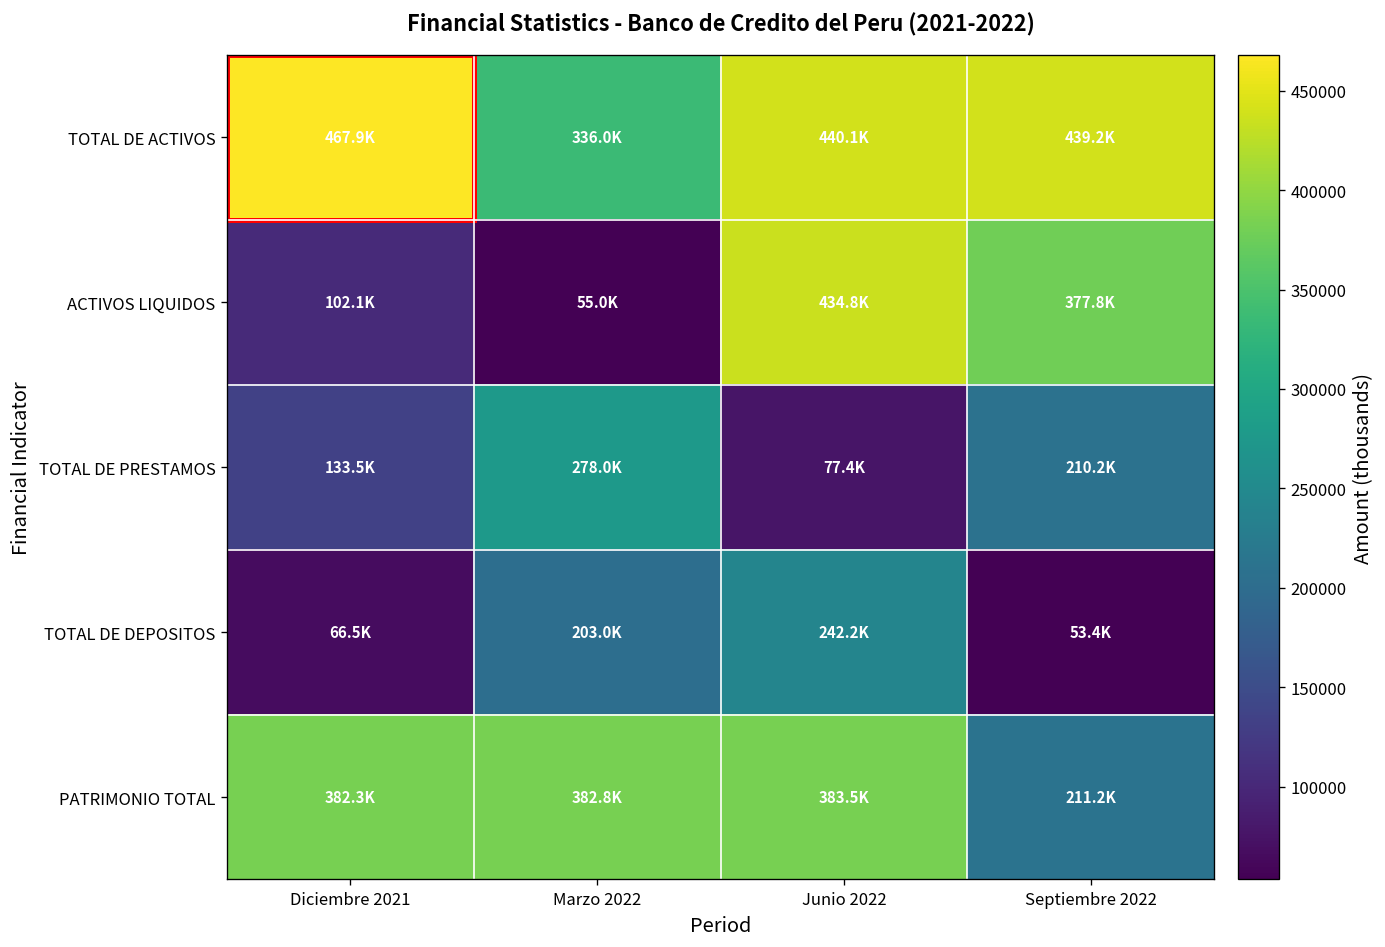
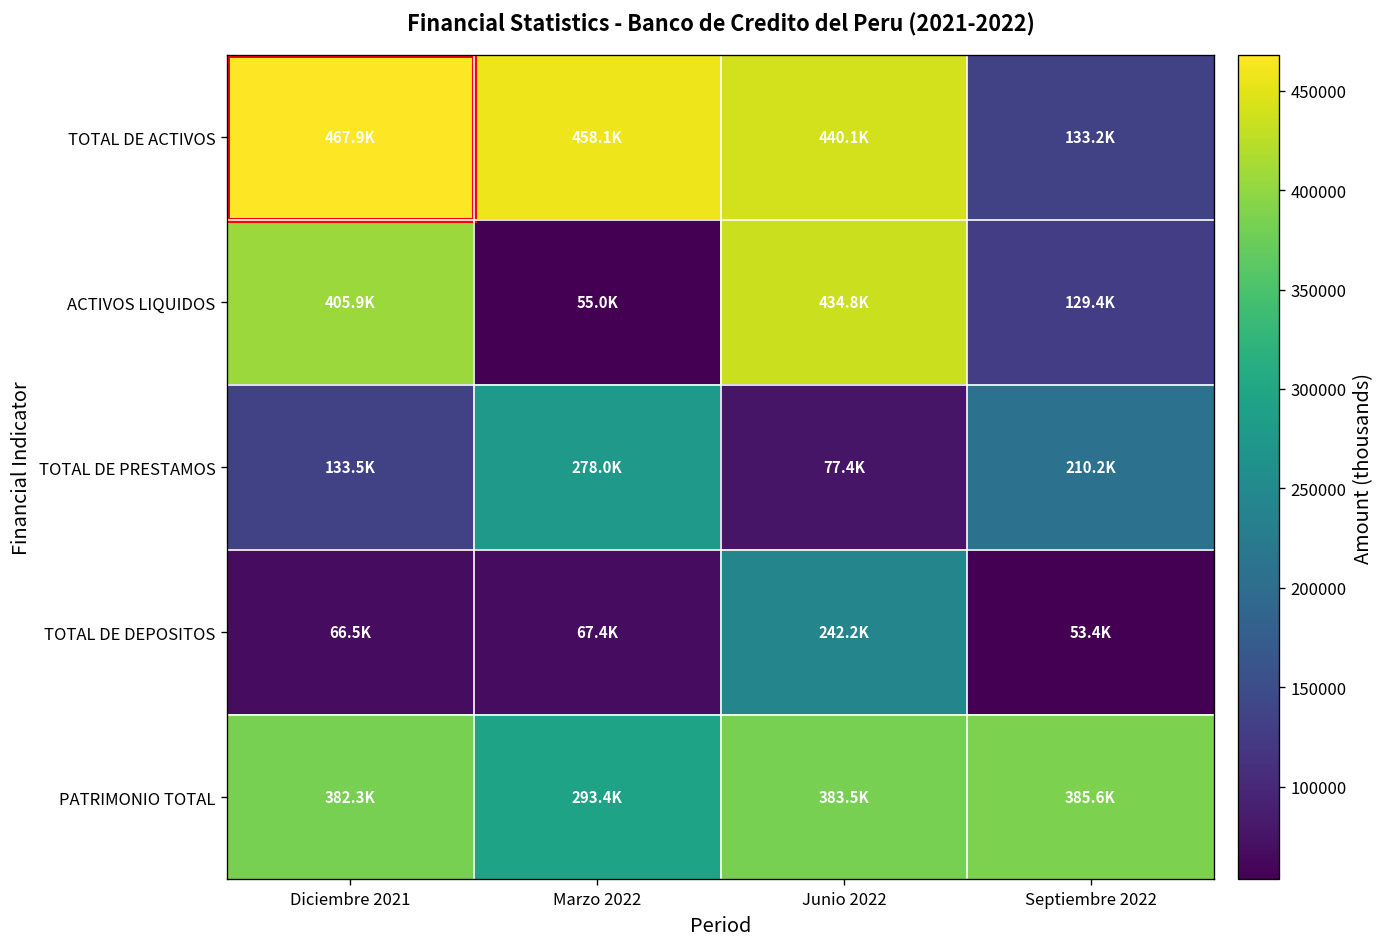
TOTAL DE ACTIVOS, Marzo 2022: 336.0K -> 458.1K
TOTAL DE ACTIVOS, Septiembre 2022: 439.2K -> 133.2K
ACTIVOS LIQUIDOS, Diciembre 2021: 102.1K -> 405.9K
ACTIVOS LIQUIDOS, Septiembre 2022: 377.8K -> 129.4K
TOTAL DE DEPOSITOS, Marzo 2022: 203.0K -> 67.4K
PATRIMONIO TOTAL, Marzo 2022: 382.8K -> 293.4K
PATRIMONIO TOTAL, Septiembre 2022: 211.2K -> 385.6K
